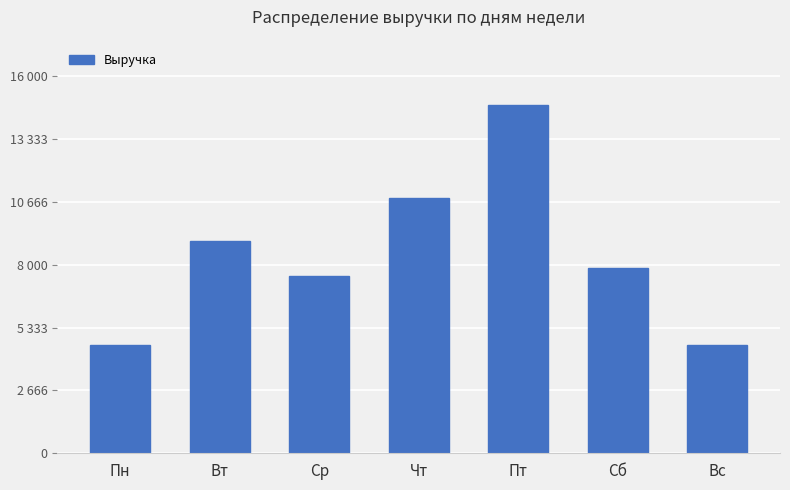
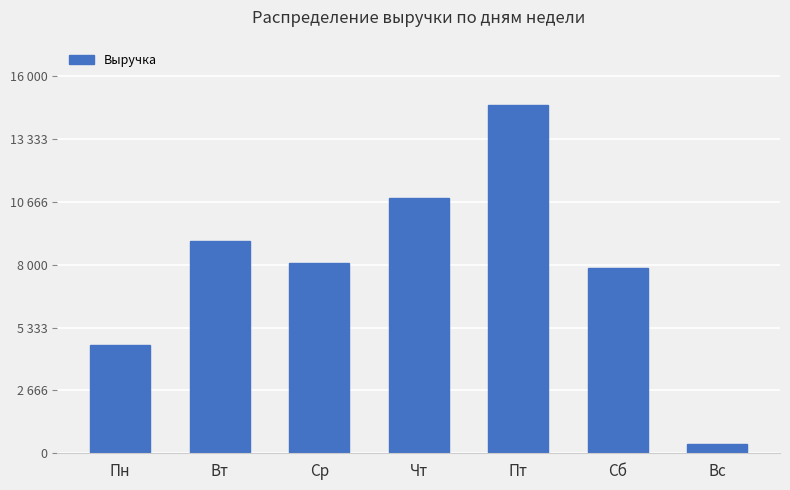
Ср: 7500 -> 8100
Вс: 4600 -> 400
